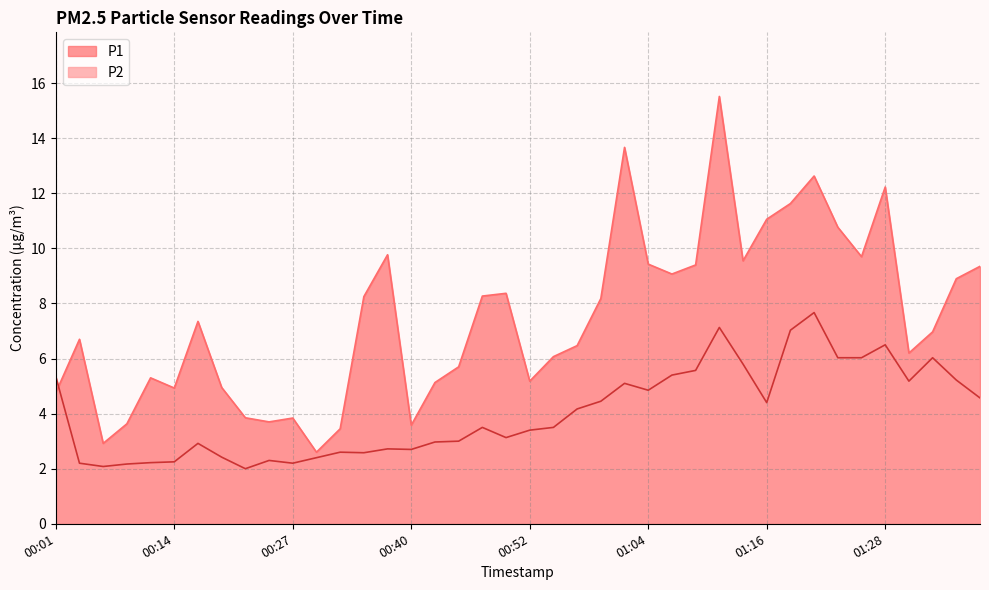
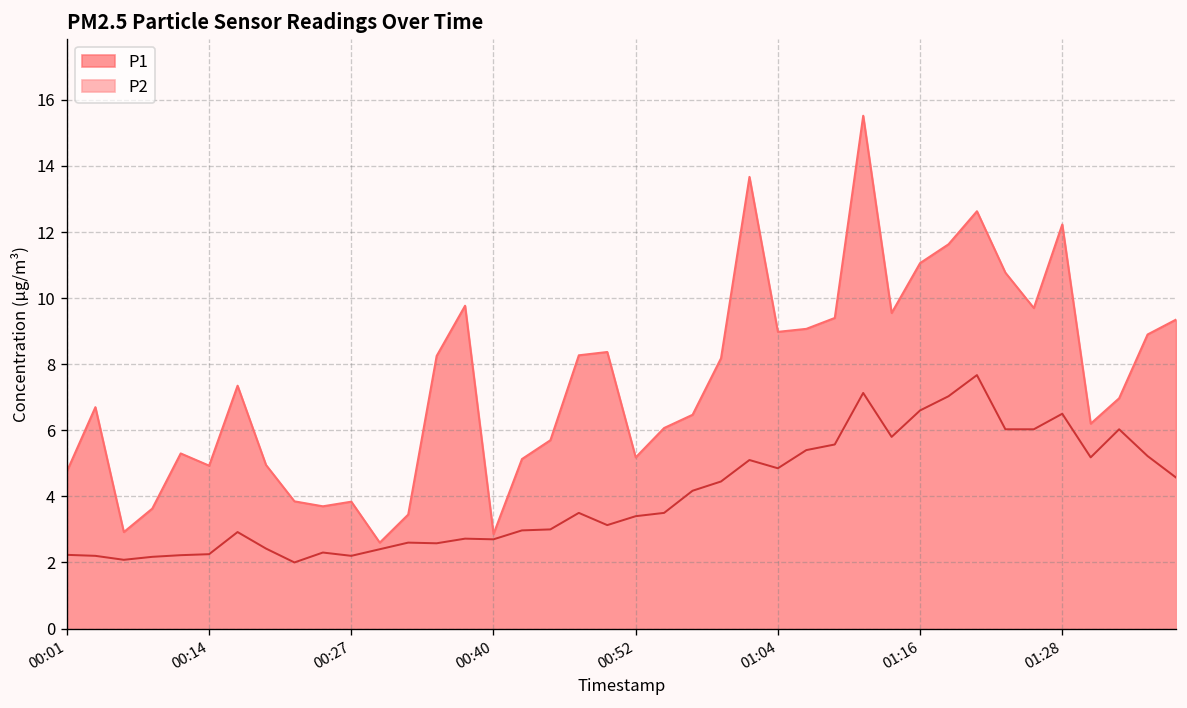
P2, 00:01: 5.4 -> 2.2
P1, 00:40: 3.6 -> 2.9
P1, 01:04: 9.4 -> 9.0
P2, 01:16: 4.4 -> 6.6
